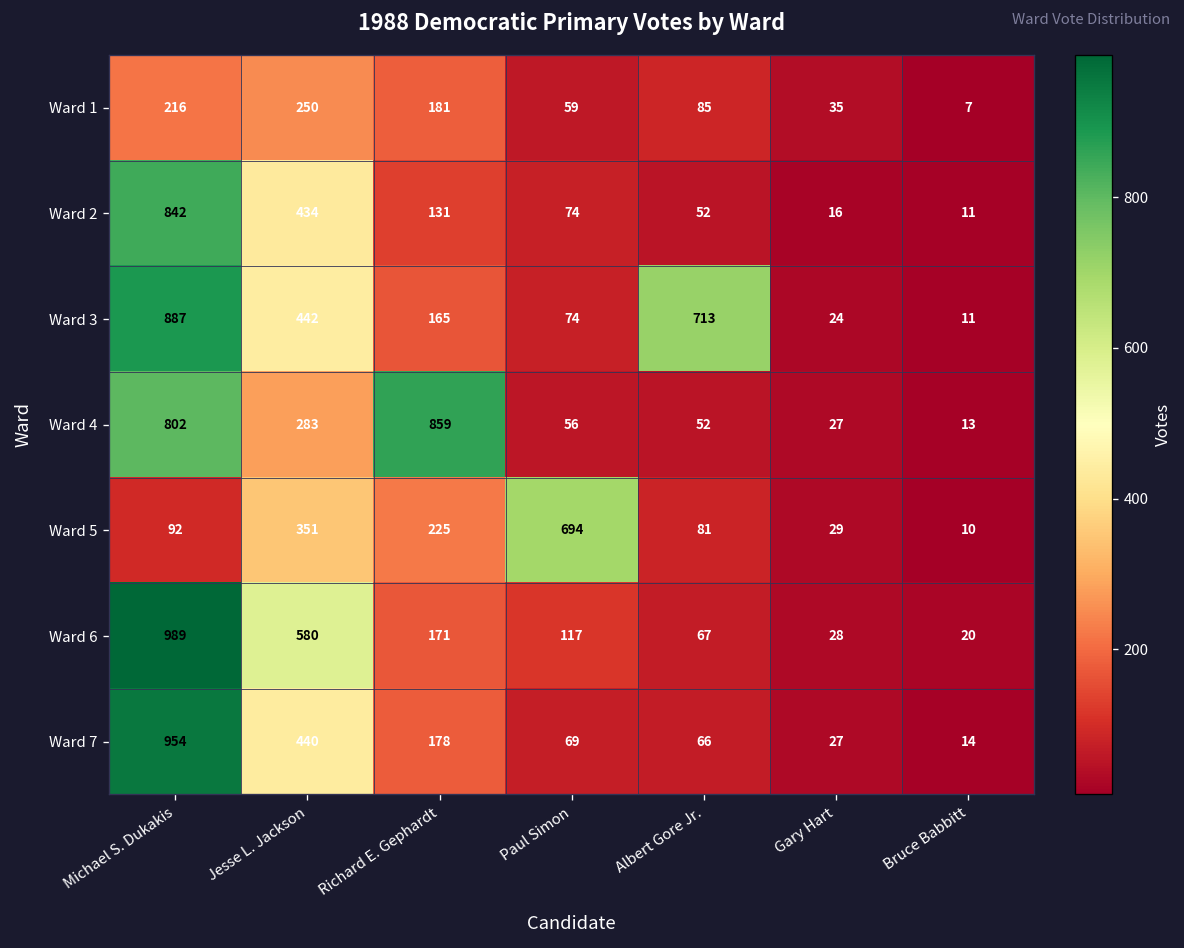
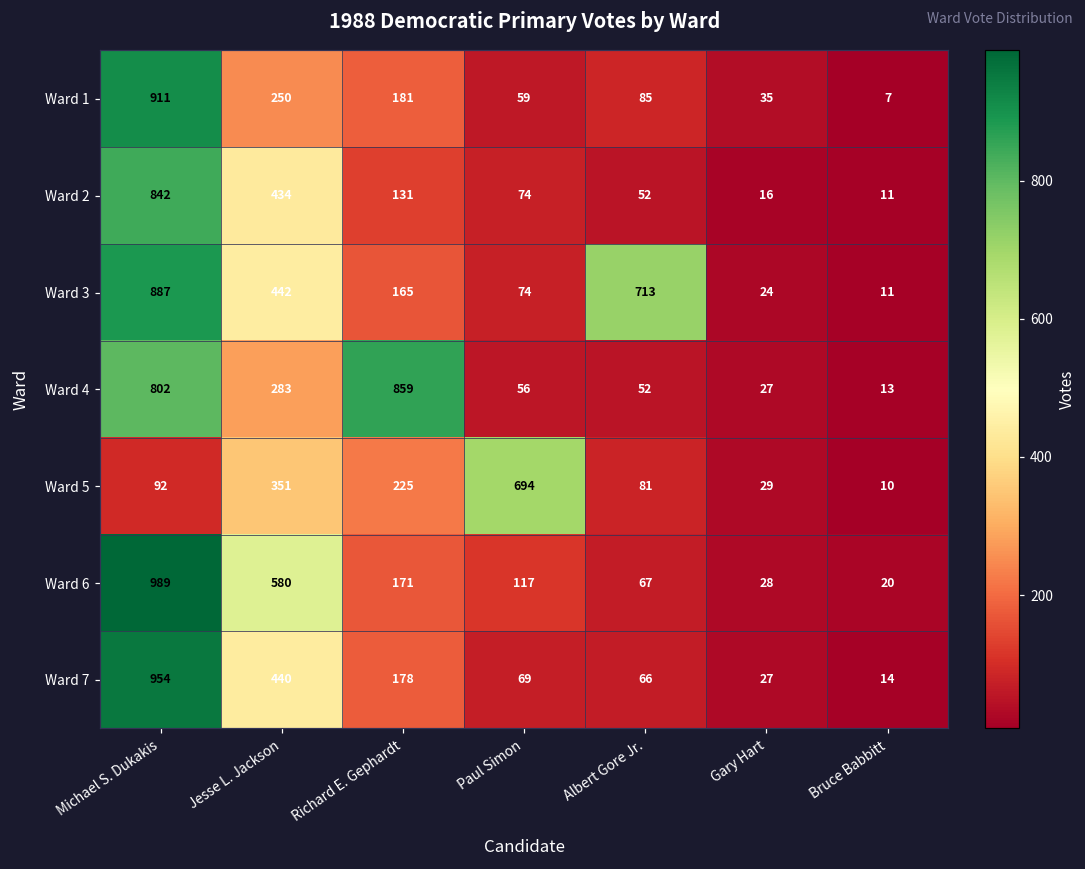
Ward 1, Michael S. Dukakis: 216 -> 911
